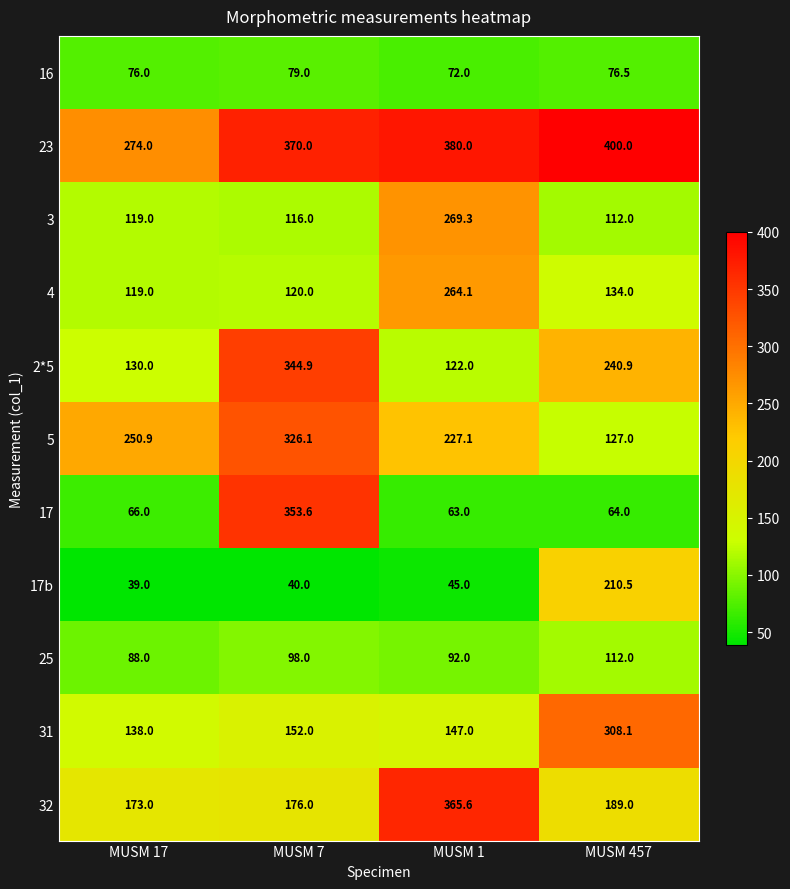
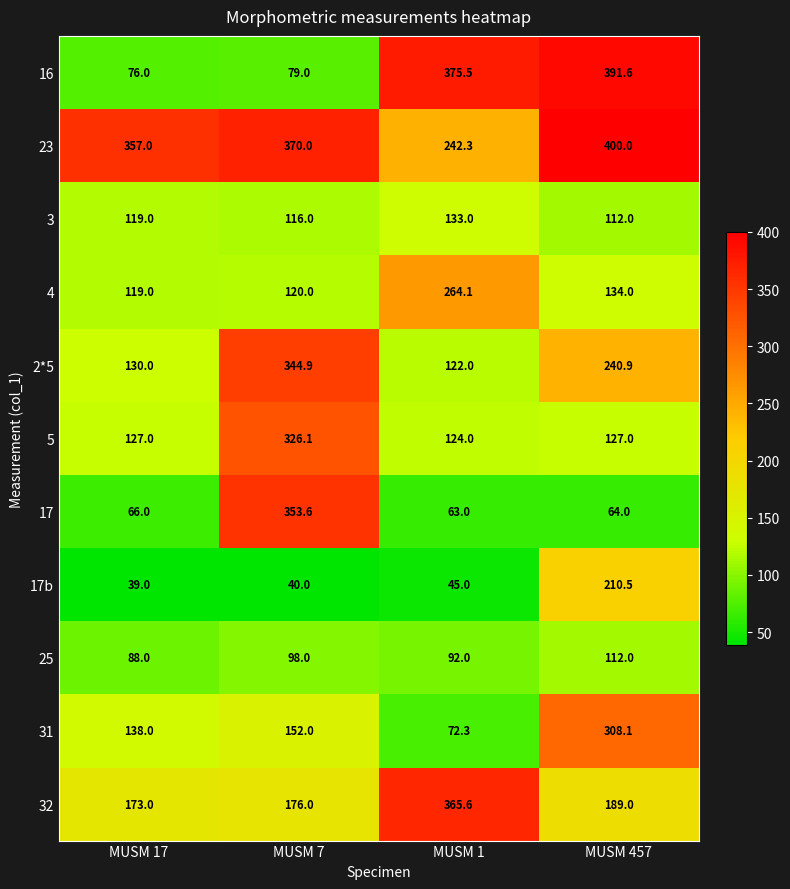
16, MUSM 1: 72.0 -> 375.5
16, MUSM 457: 76.5 -> 391.6
23, MUSM 17: 274.0 -> 357.0
23, MUSM 1: 380.0 -> 242.3
3, MUSM 1: 269.3 -> 133.0
5, MUSM 17: 250.9 -> 127.0
5, MUSM 1: 227.1 -> 124.0
31, MUSM 1: 147.0 -> 72.3
